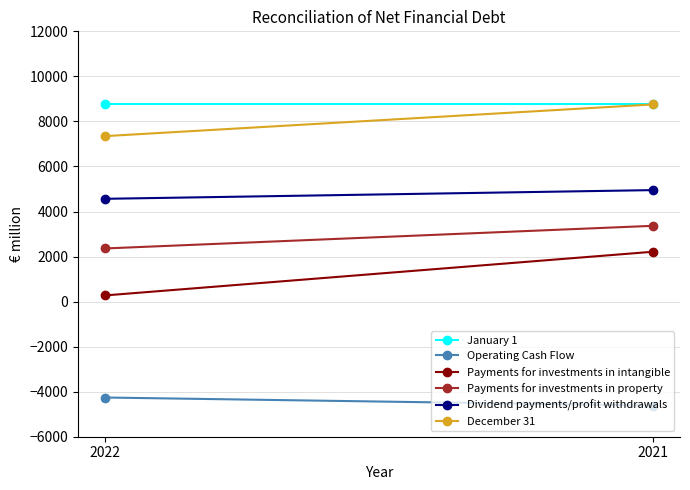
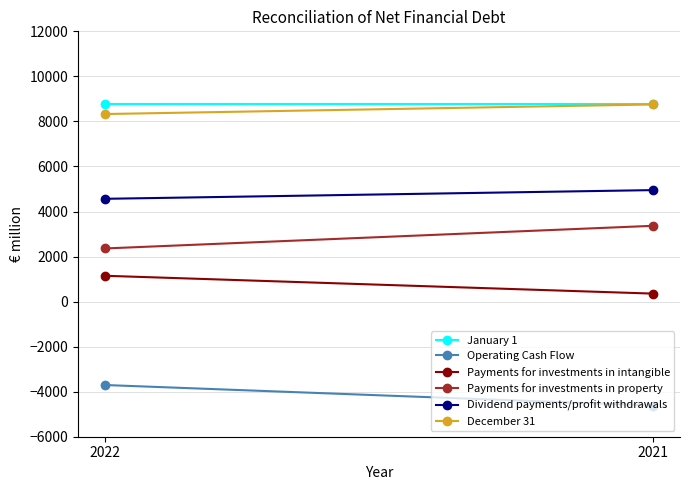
Operating Cash Flow, 2022: -4300 -> -3700
Payments for investments in intangible, 2022: 300 -> 1100
December 31, 2022: 7300 -> 8300
Payments for investments in intangible, 2021: 2200 -> 400
